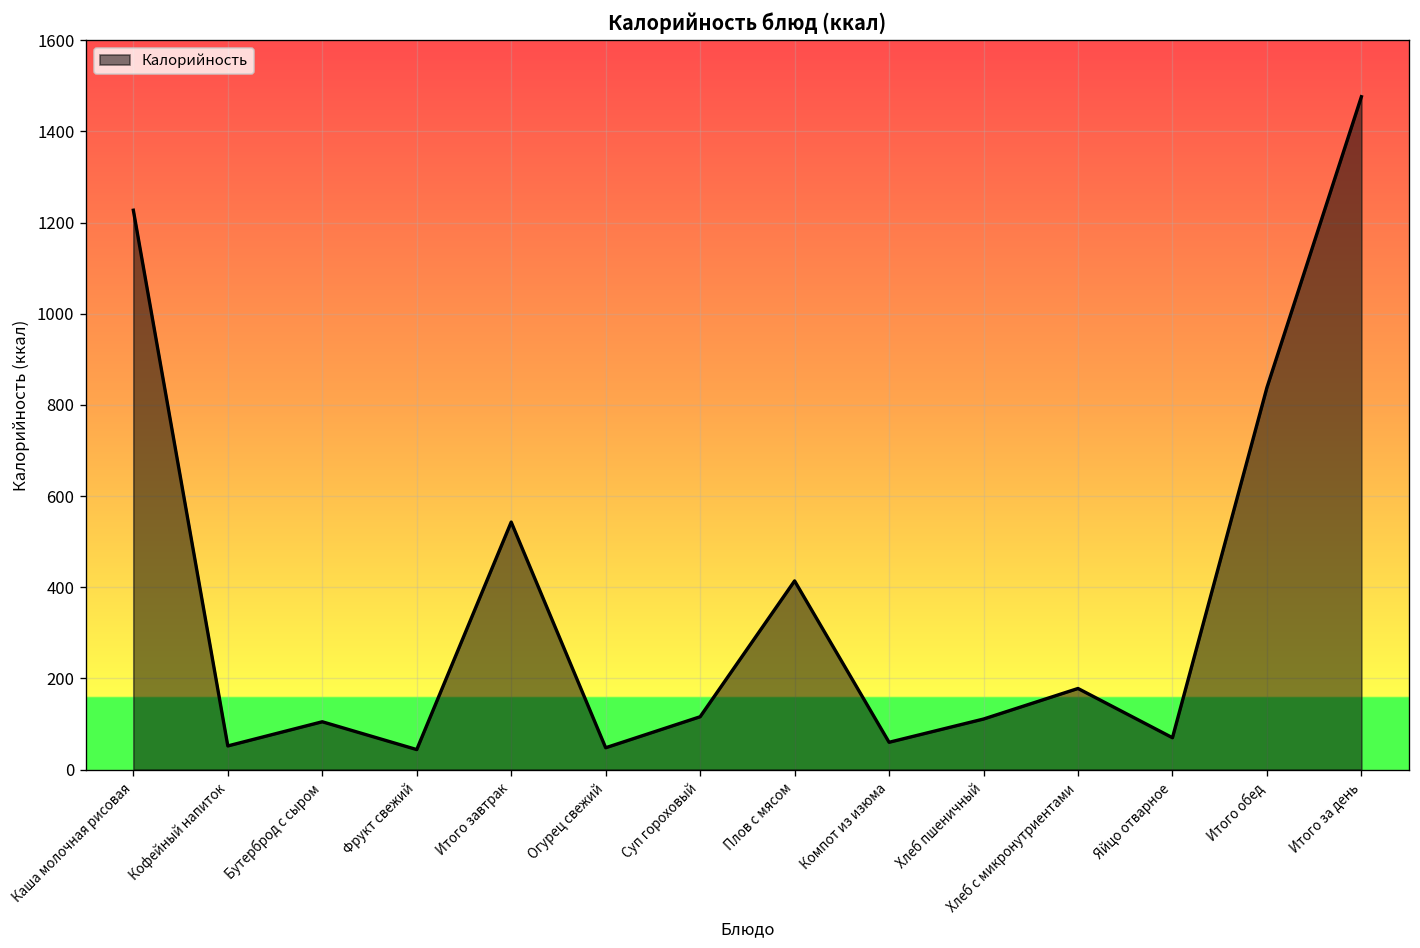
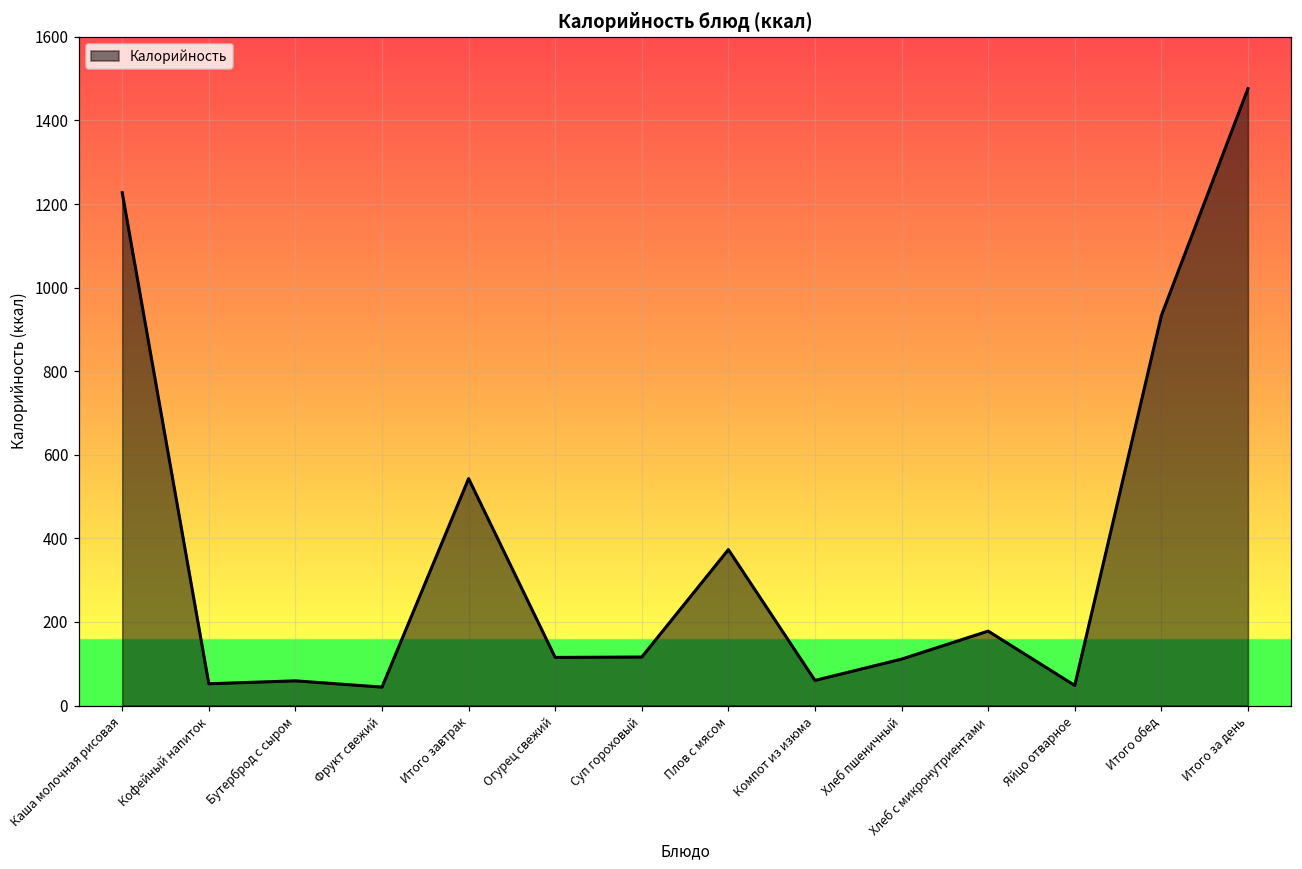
Бутерброд с сыром: 110 -> 60
Огурец свежий: 50 -> 120
Плов с мясом: 410 -> 370
Яйцо отварное: 70 -> 50
Итого обед: 840 -> 930
